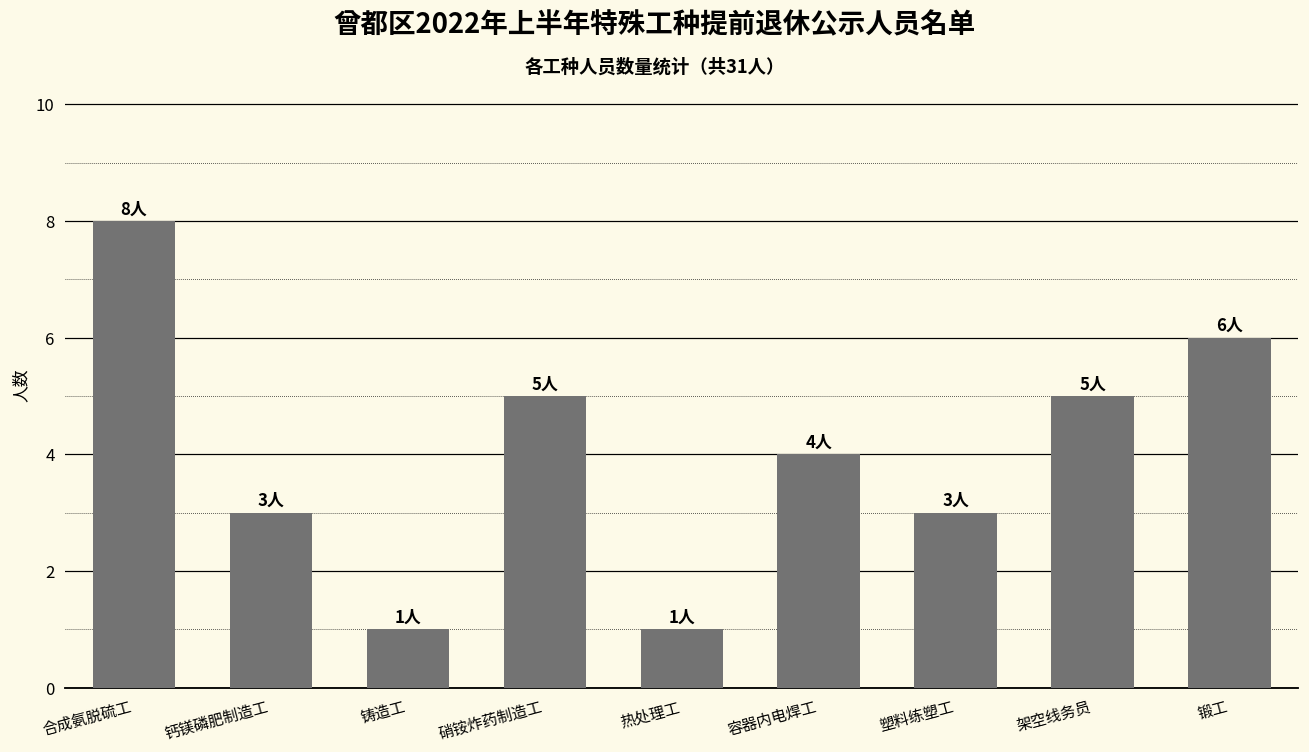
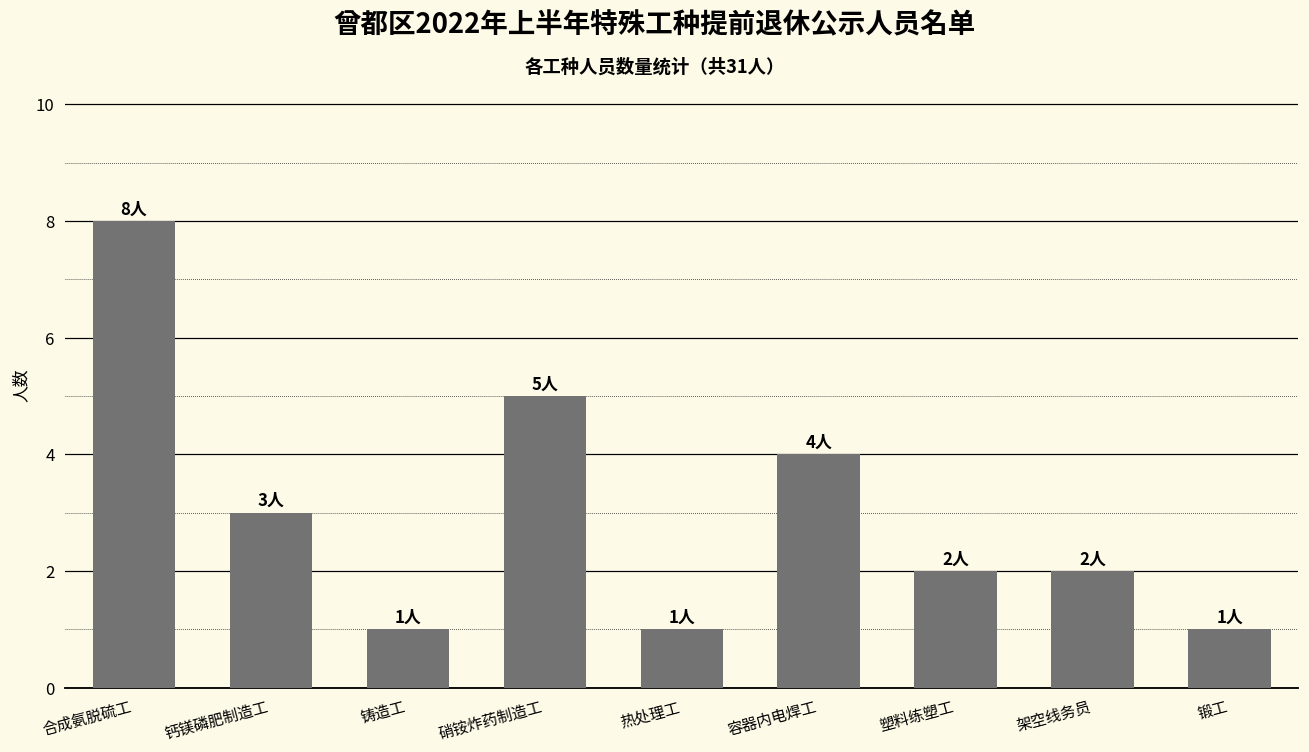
塑料练塑工: 3人 -> 2人
架空线务员: 5人 -> 2人
锻工: 6人 -> 1人
